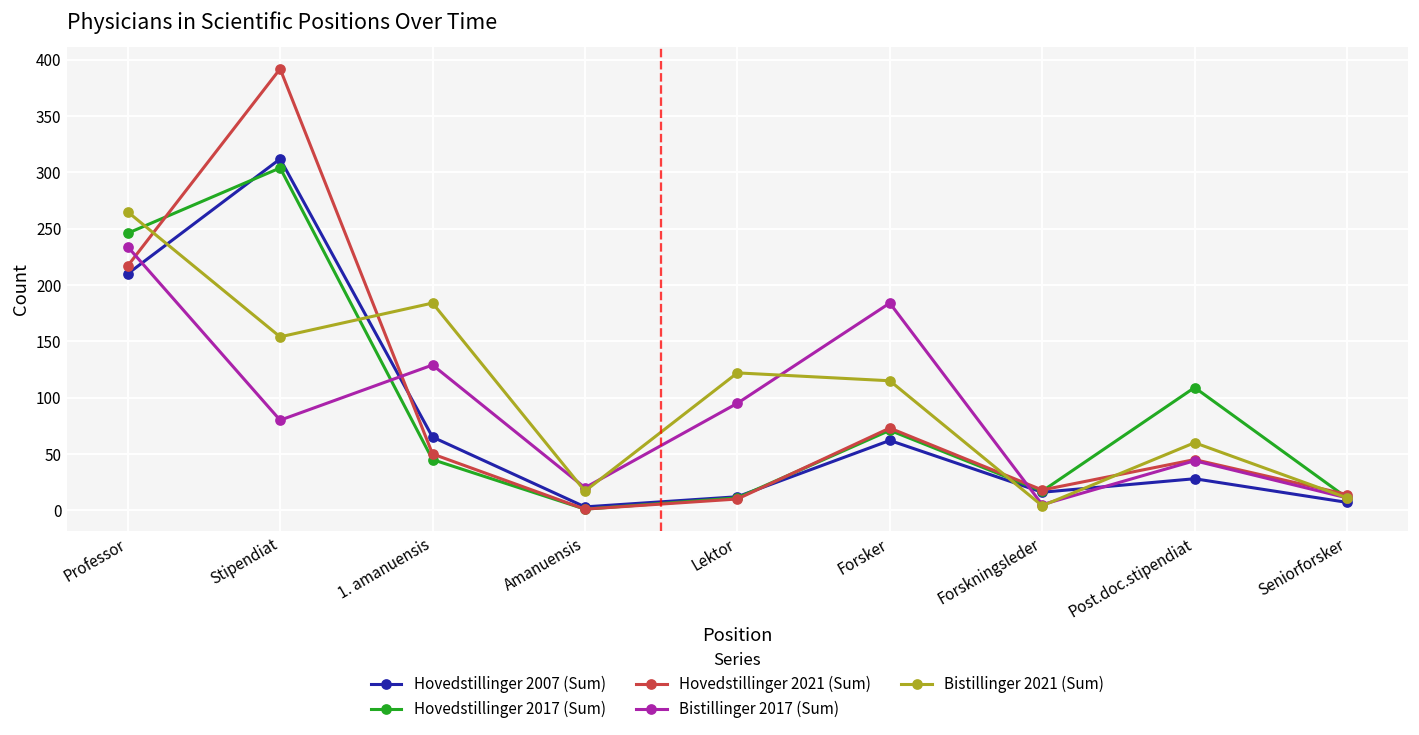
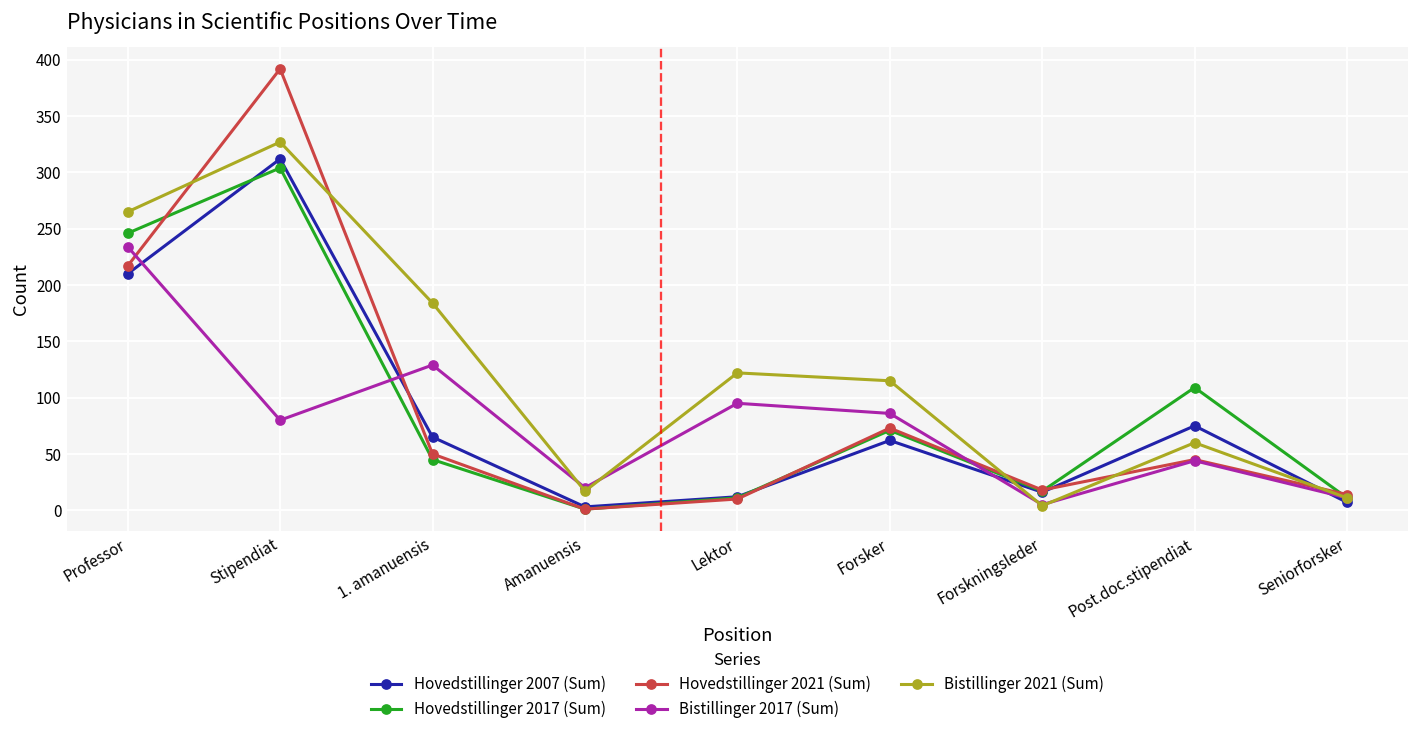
Bistillinger 2021 (Sum), Stipendiat: 154 -> 327
Bistillinger 2017 (Sum), Forsker: 184 -> 86
Hovedstillinger 2007 (Sum), Post.doc.stipendiat: 28 -> 75
